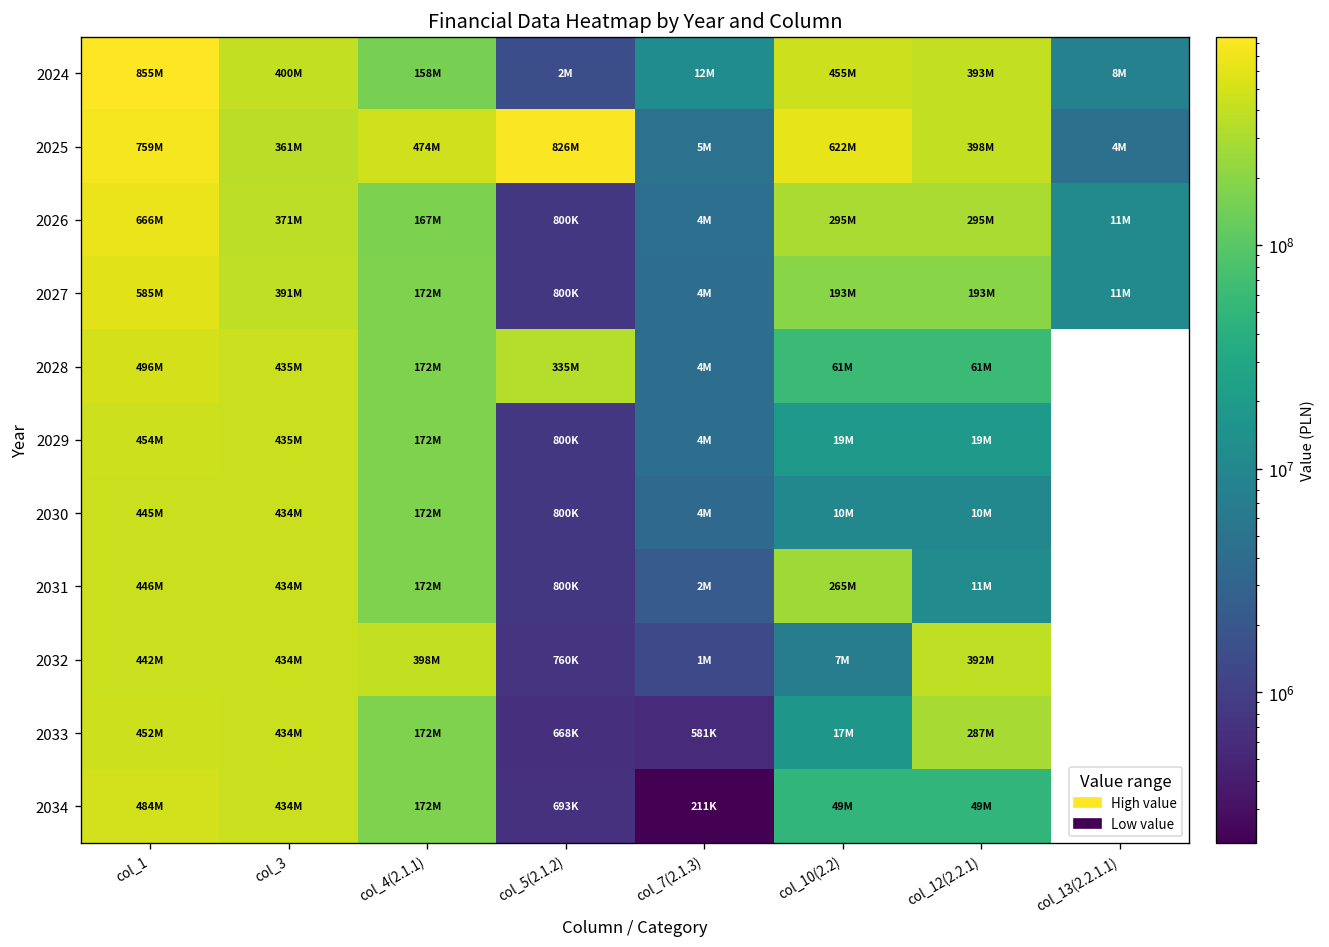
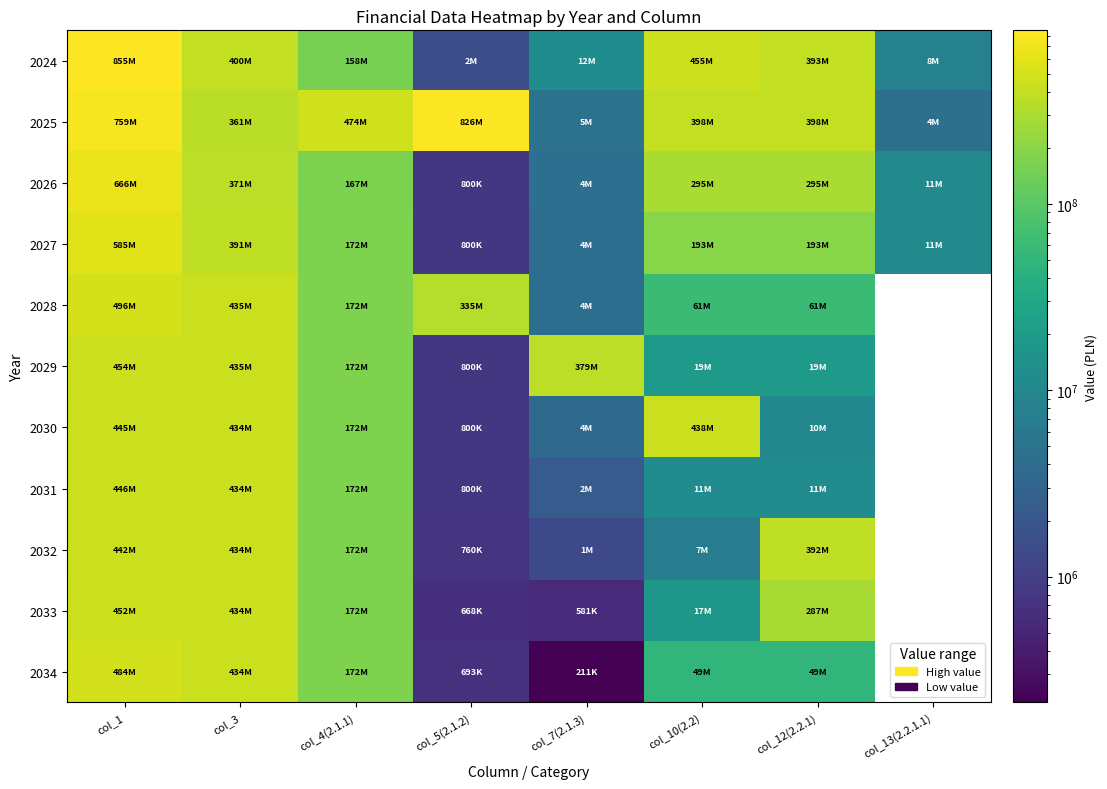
2025, col_10(2.2): 622M -> 398M
2029, col_7(2.1.3): 4M -> 379M
2030, col_10(2.2): 10M -> 438M
2031, col_10(2.2): 265M -> 11M
2032, col_4(2.1.1): 398M -> 172M
